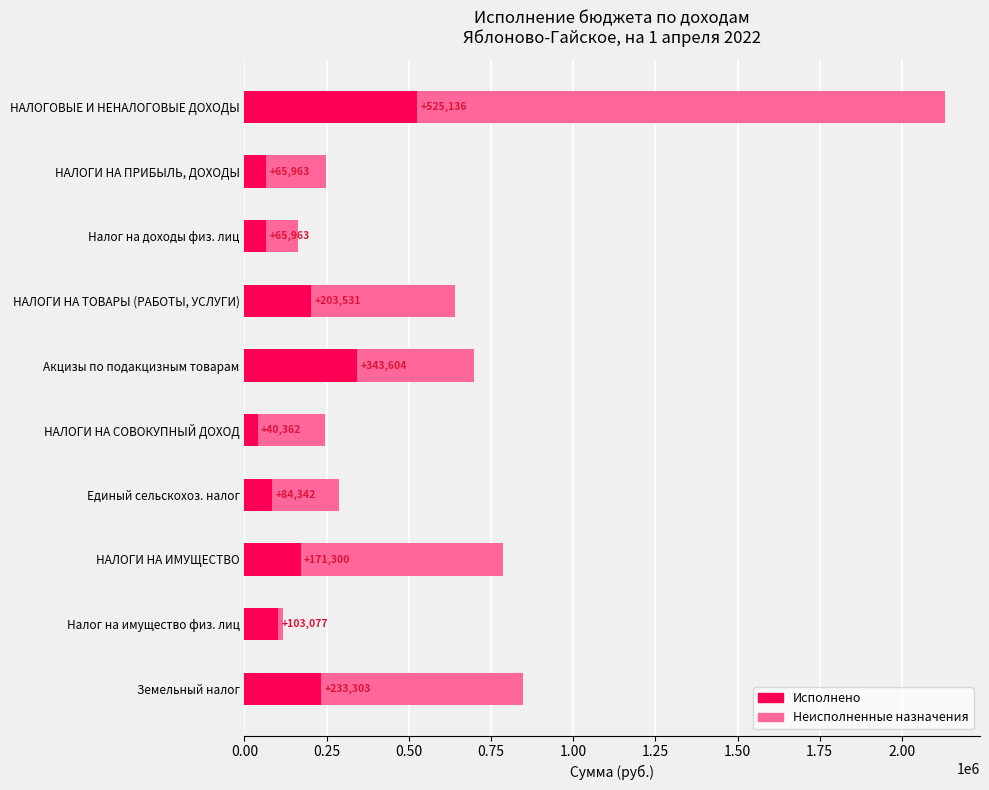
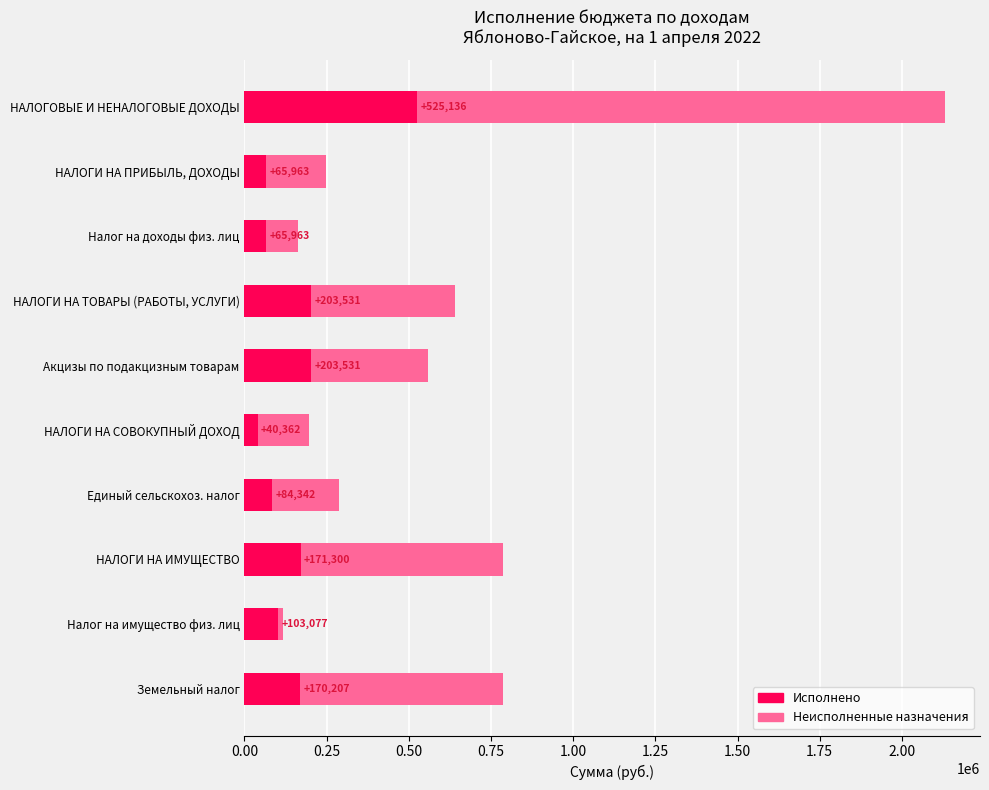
Исполнено, Акцизы по подакцизным товарам: +343,604 -> +203,531
Неисполненные назначения, НАЛОГИ НА СОВОКУПНЫЙ ДОХОД: 200000 -> 160000
Исполнено, Земельный налог: +233,303 -> +170,207
